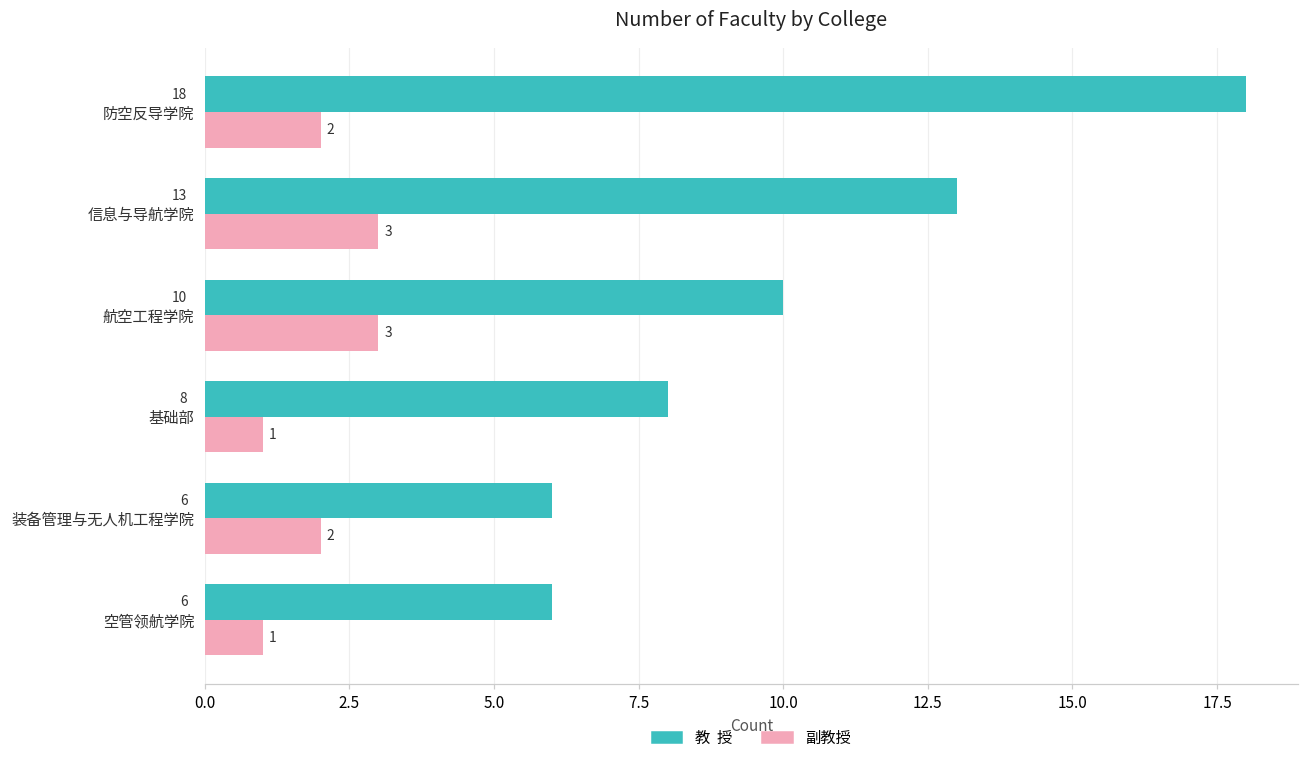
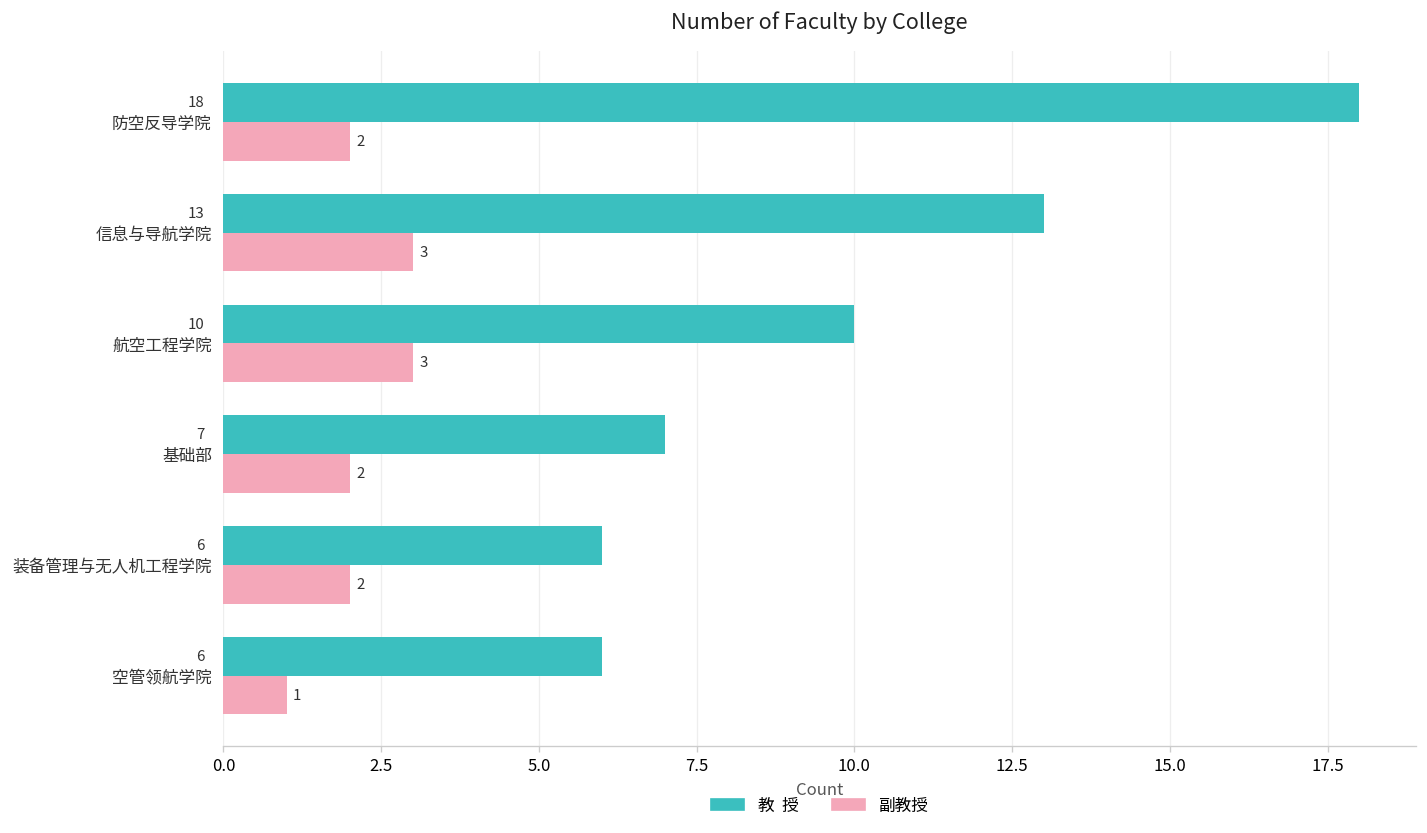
教 授, 基础部: 8 -> 7
副教授, 基础部: 1 -> 2
